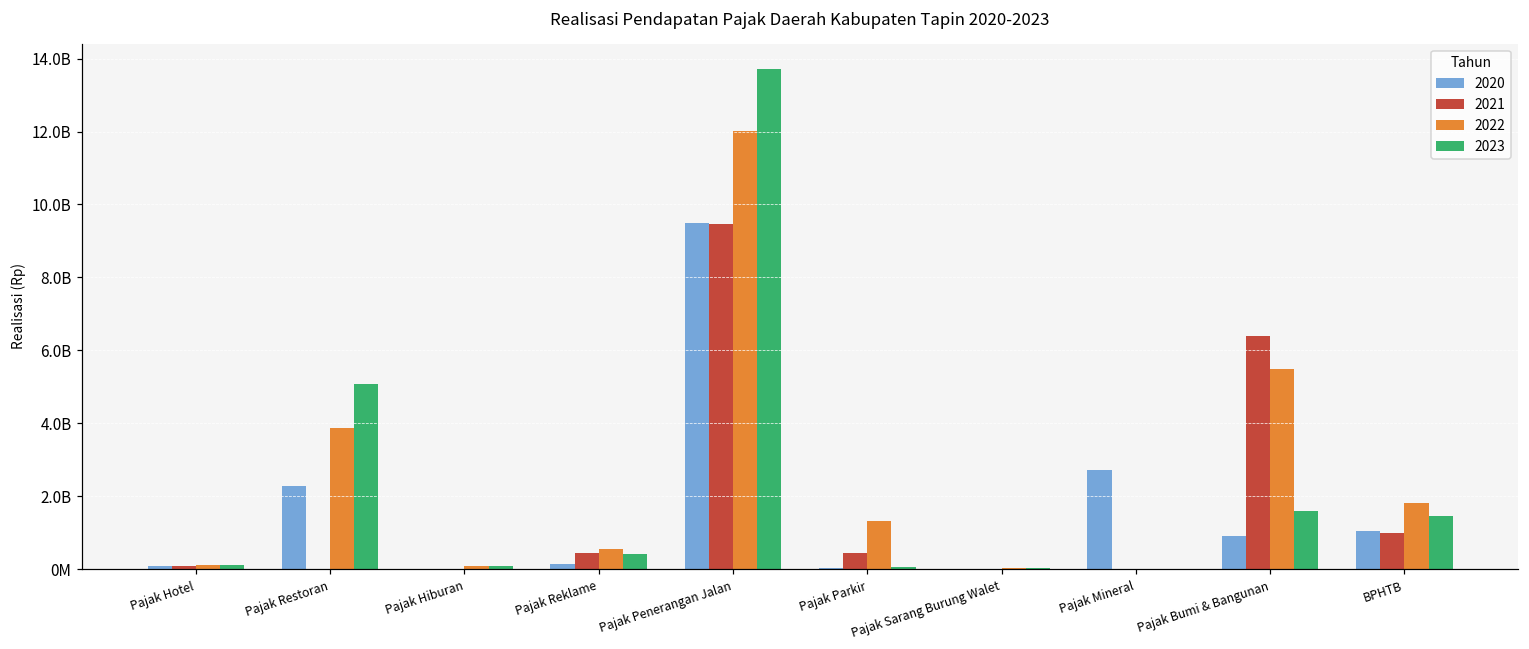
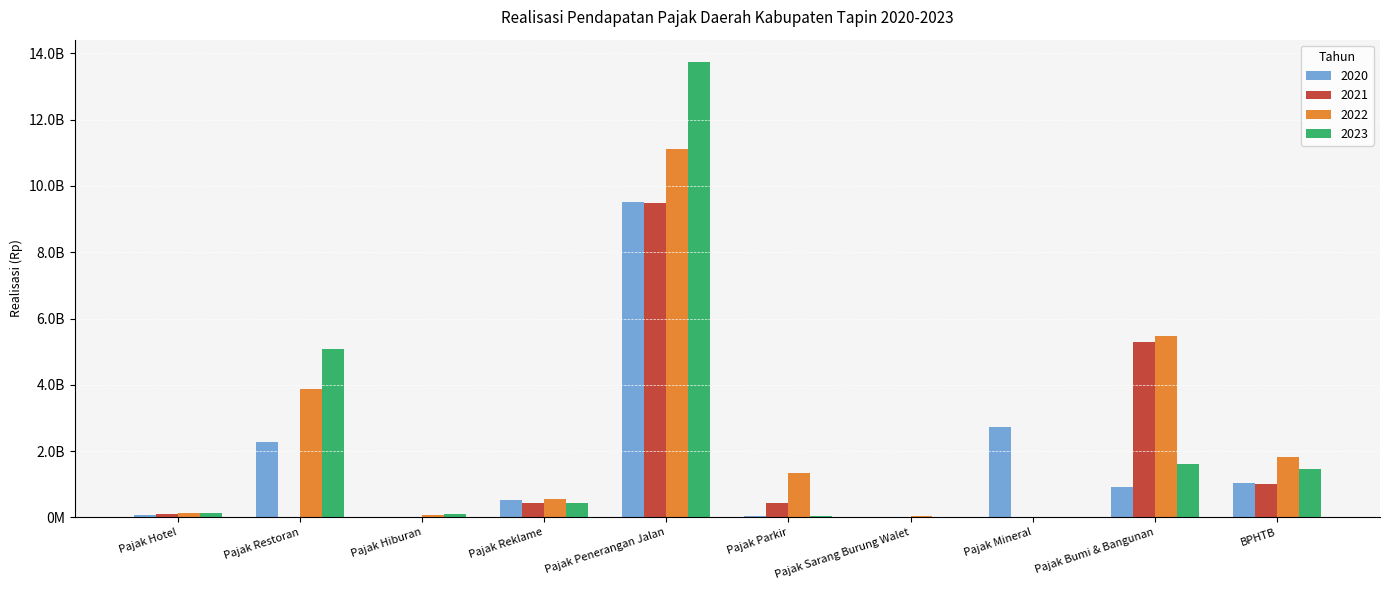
2020, Pajak Reklame: 100000000 -> 500000000
2022, Pajak Penerangan Jalan: 12000000000 -> 11100000000
2021, Pajak Bumi & Bangunan: 6400000000 -> 5300000000
